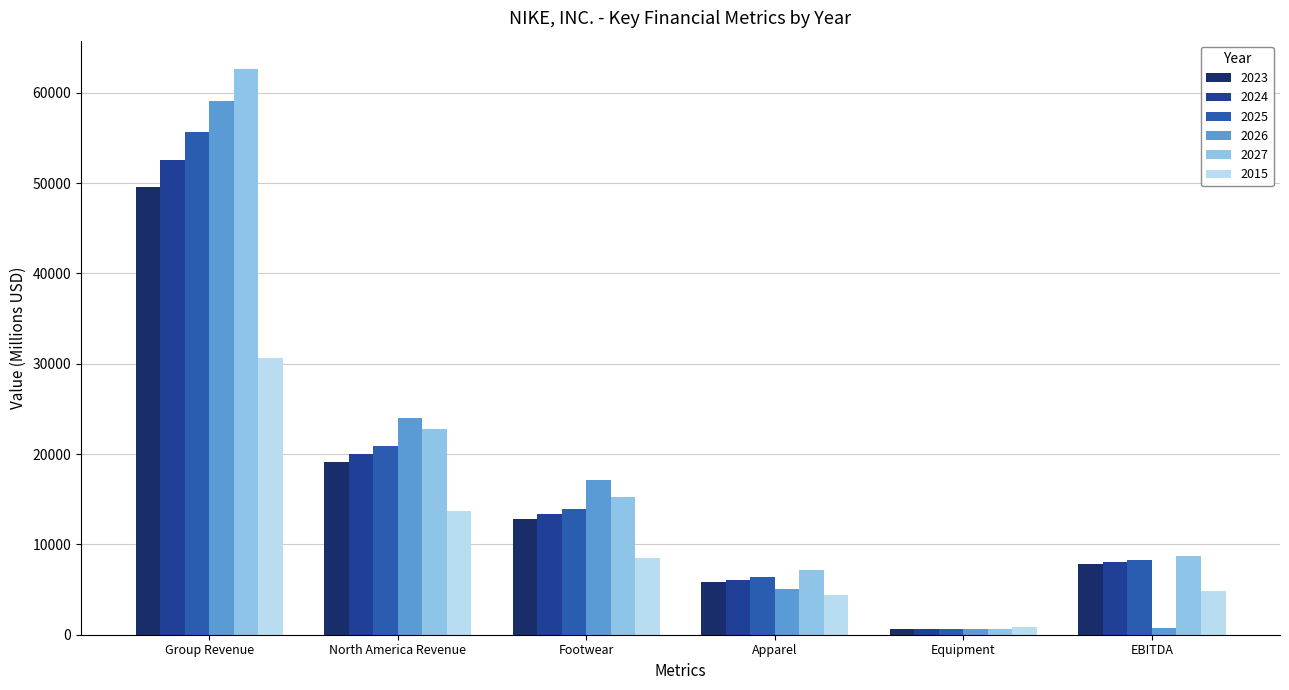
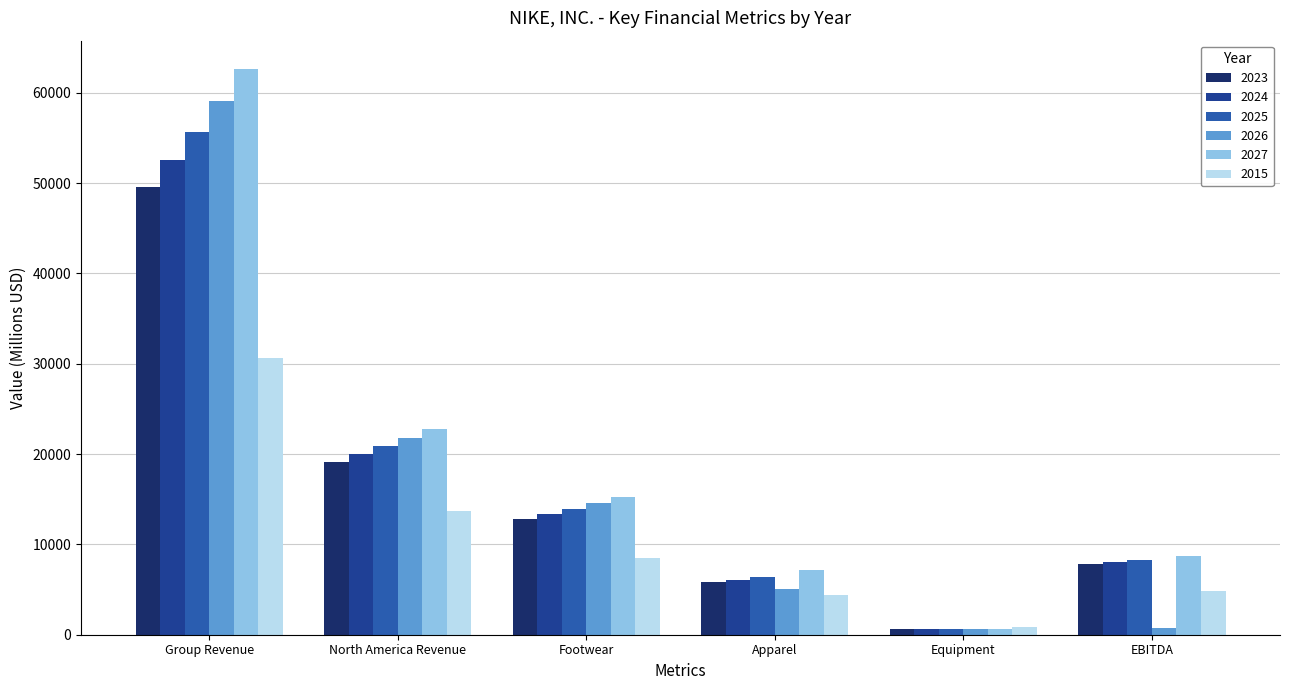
2026, North America Revenue: 24000 -> 22000
2026, Footwear: 17000 -> 15000
